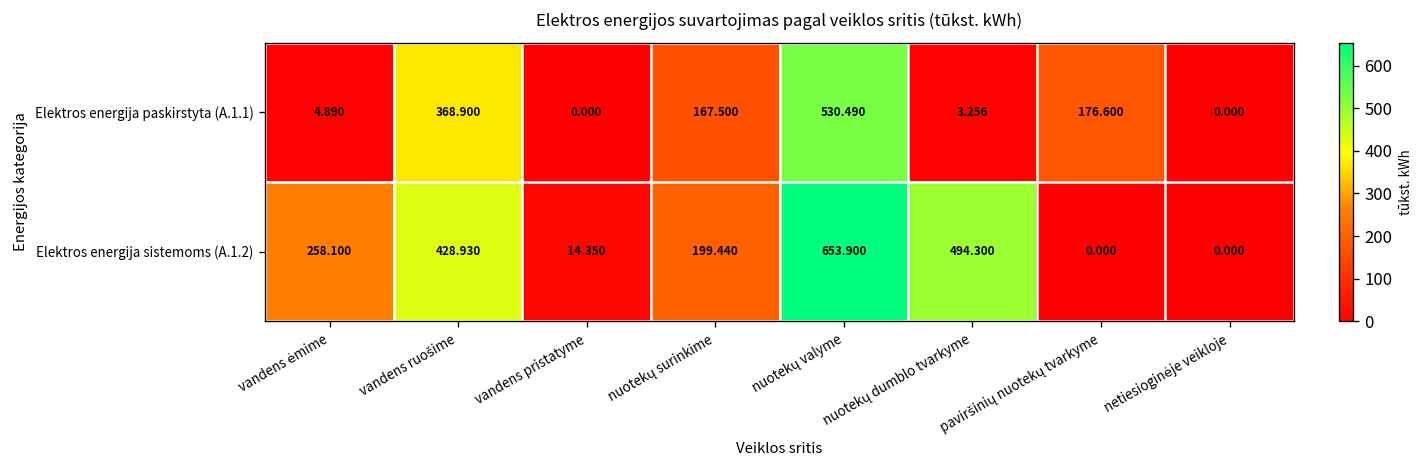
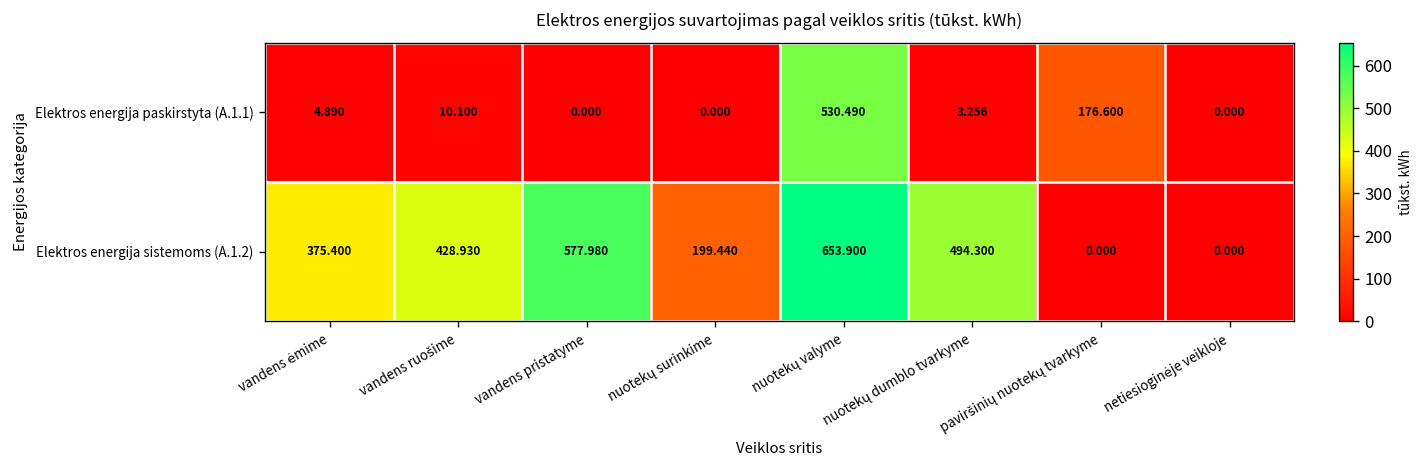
Elektros energija paskirstyta (A.1.1), vandens ruošime: 368.900 -> 10.100
Elektros energija paskirstyta (A.1.1), nuotekų surinkime: 167.500 -> 0.000
Elektros energija sistemoms (A.1.2), vandens ėmime: 258.100 -> 375.400
Elektros energija sistemoms (A.1.2), vandens pristatyme: 14.350 -> 577.980
